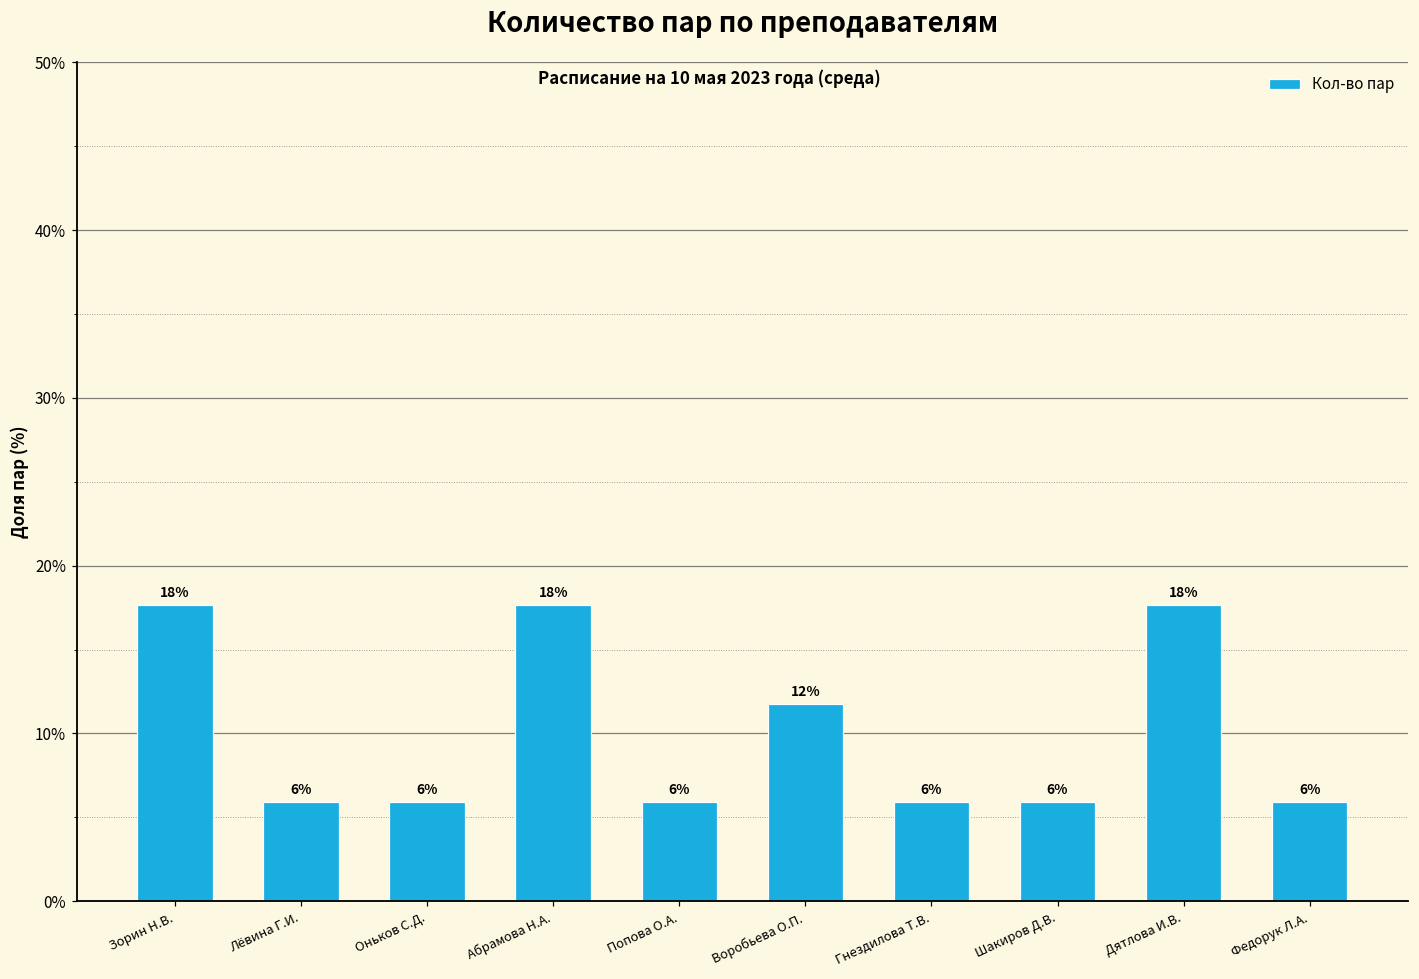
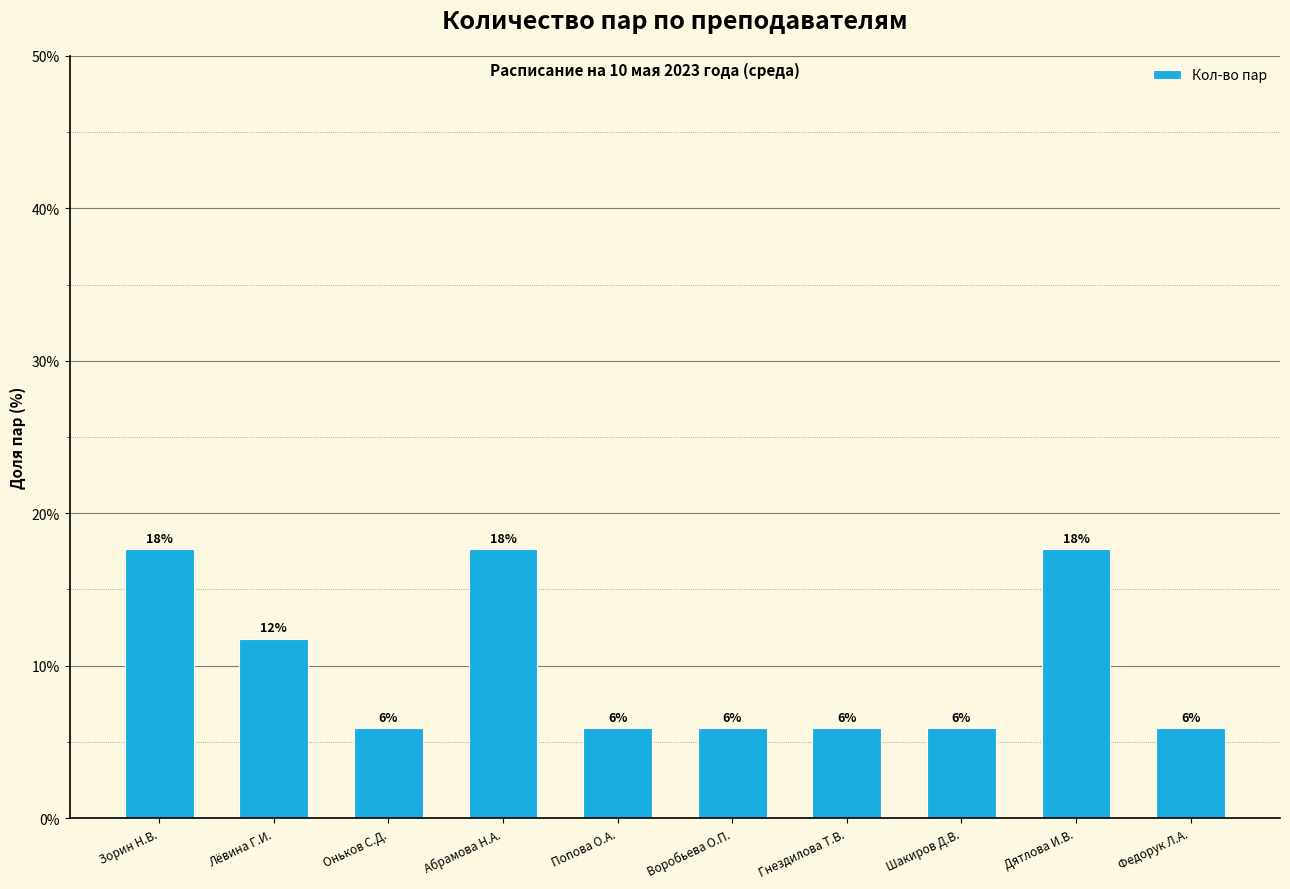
Лёвина Г.И.: 6% -> 12%
Воробьева О.П.: 12% -> 6%
